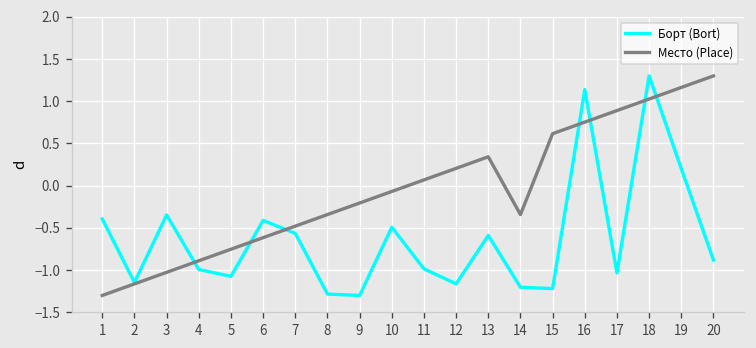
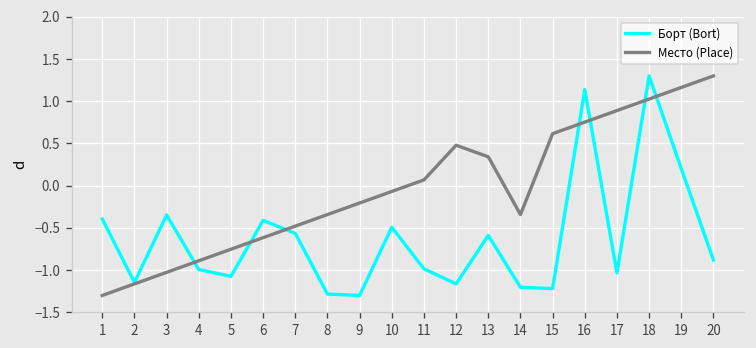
Место (Place), 12: 0.2 -> 0.5
